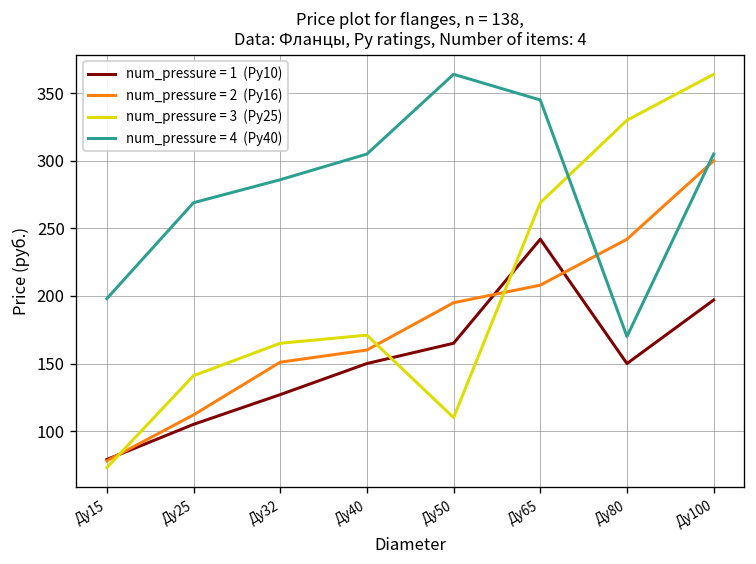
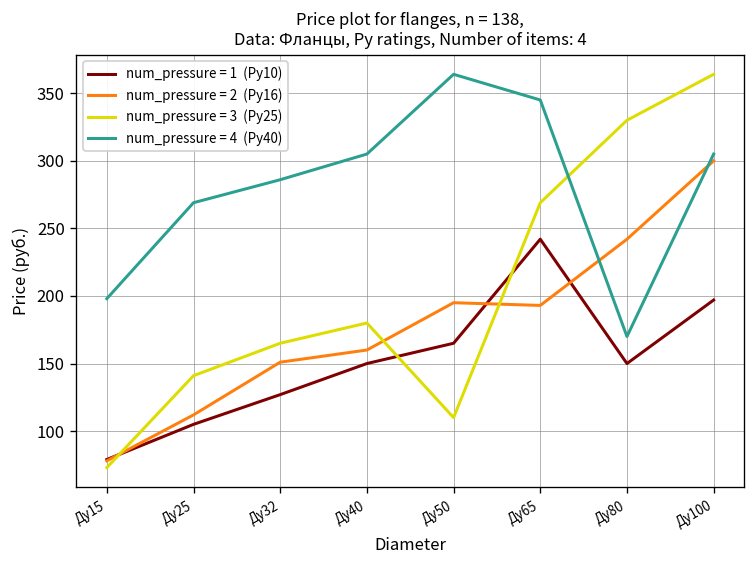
num_pressure = 3 (Ру25), Ду40: 171 -> 180
num_pressure = 2 (Ру16), Ду65: 208 -> 193
